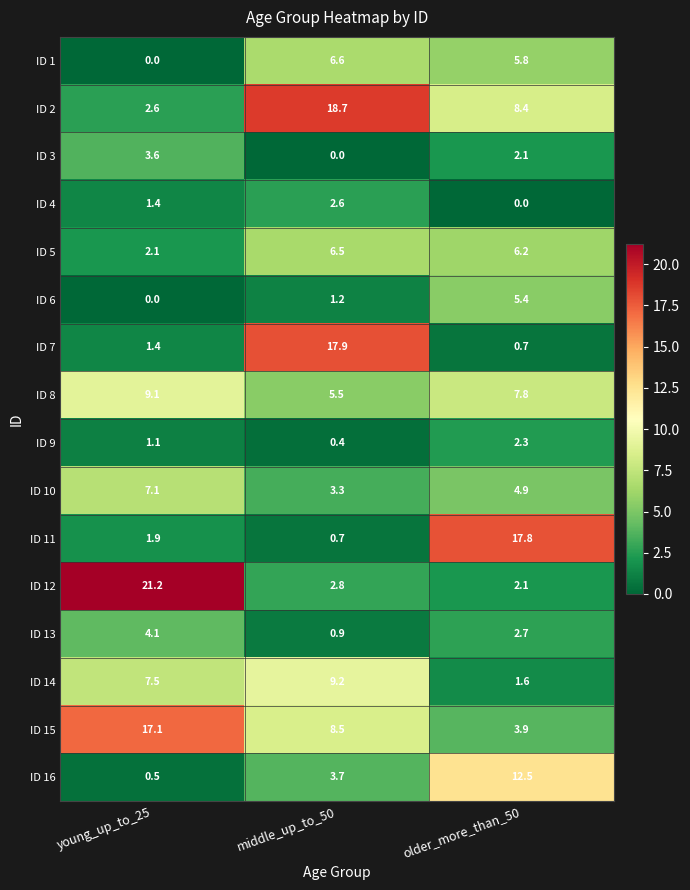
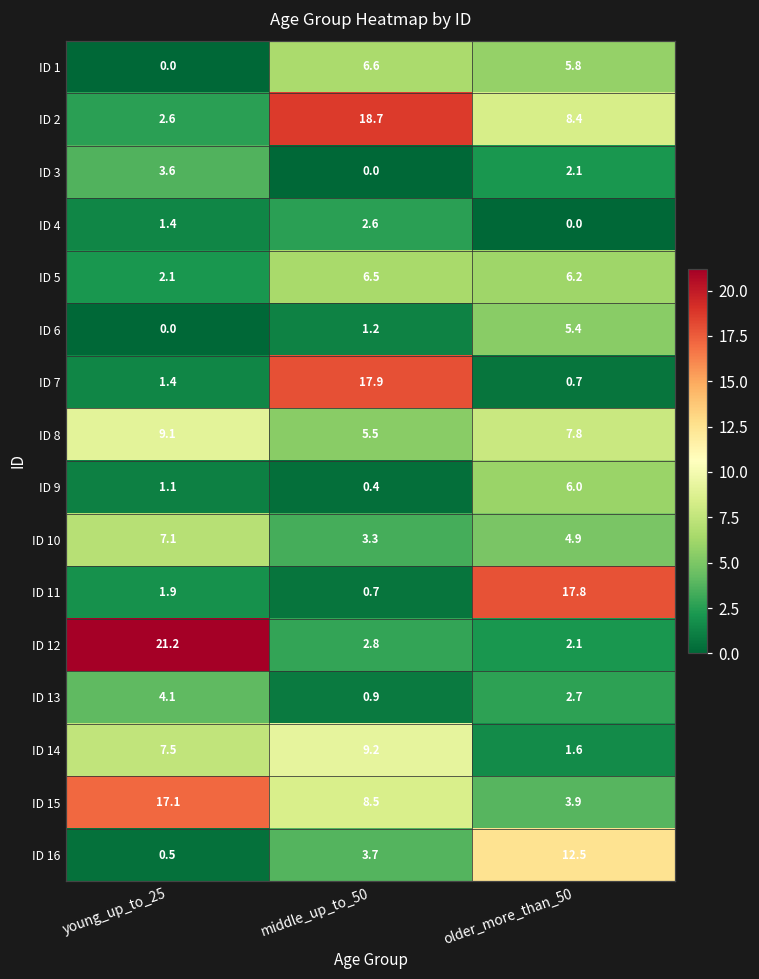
ID 9, older_more_than_50: 2.3 -> 6.0
